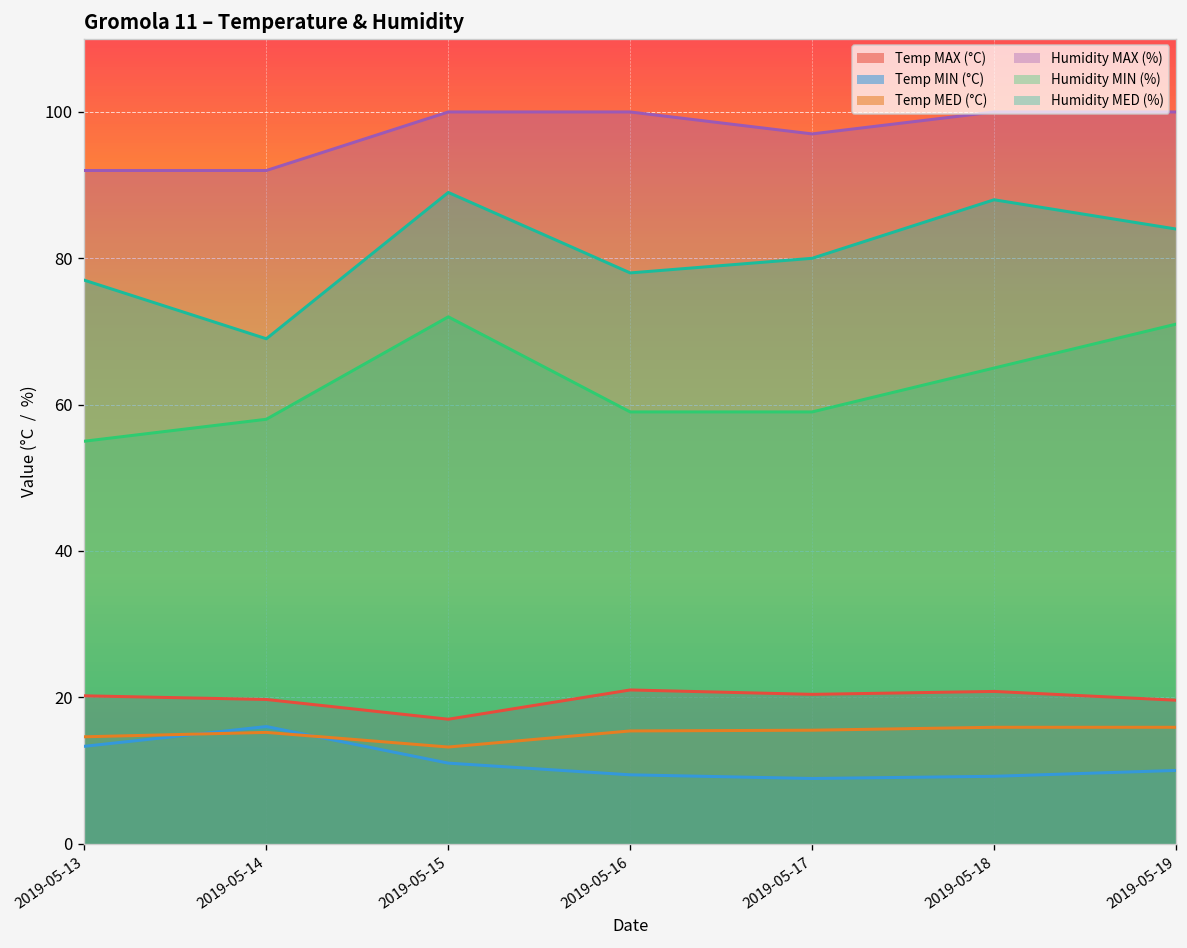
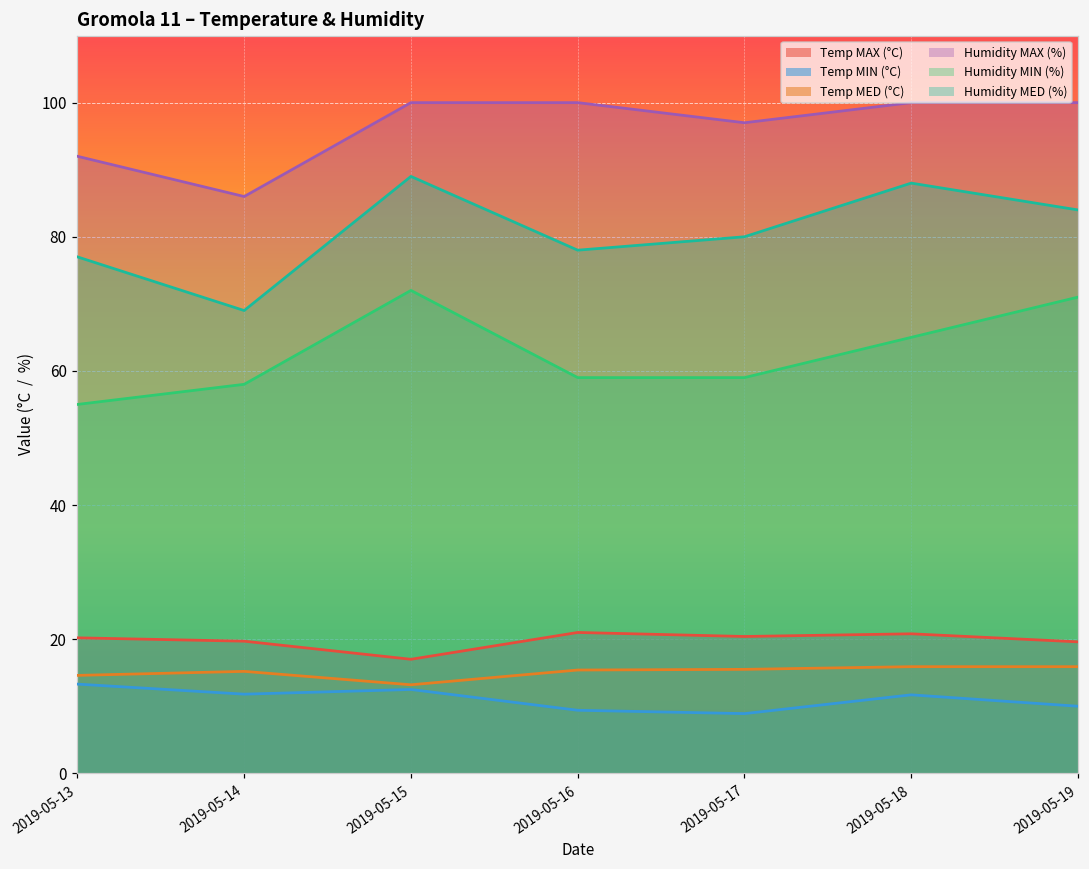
Temp MIN (°C), 2019-05-14: 16 -> 12
Humidity MAX (%), 2019-05-14: 92 -> 86
Temp MIN (°C), 2019-05-15: 11 -> 13
Temp MIN (°C), 2019-05-18: 9 -> 12
